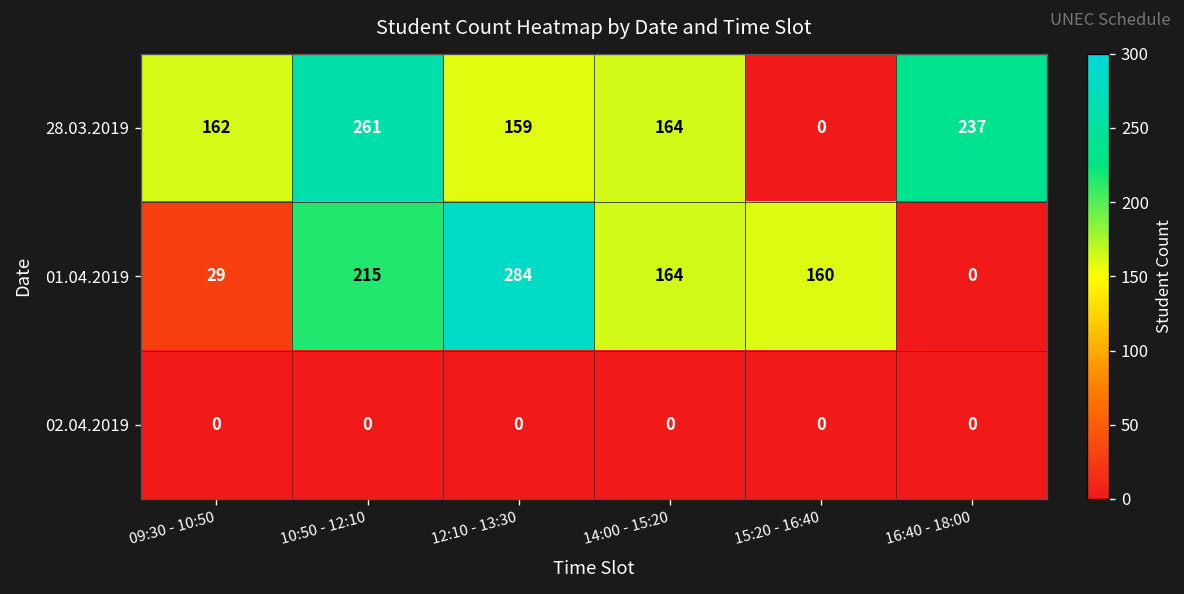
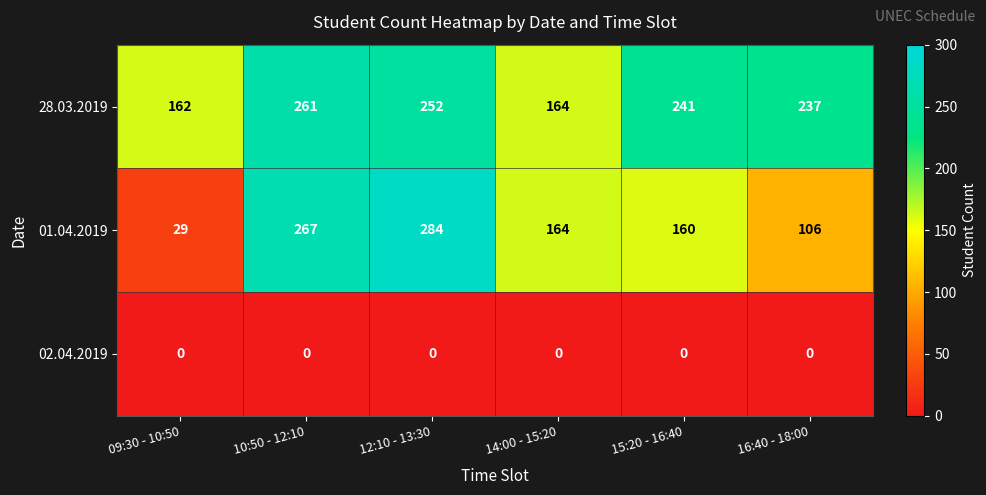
28.03.2019, 12:10 - 13:30: 159 -> 252
28.03.2019, 15:20 - 16:40: 0 -> 241
01.04.2019, 10:50 - 12:10: 215 -> 267
01.04.2019, 16:40 - 18:00: 0 -> 106
